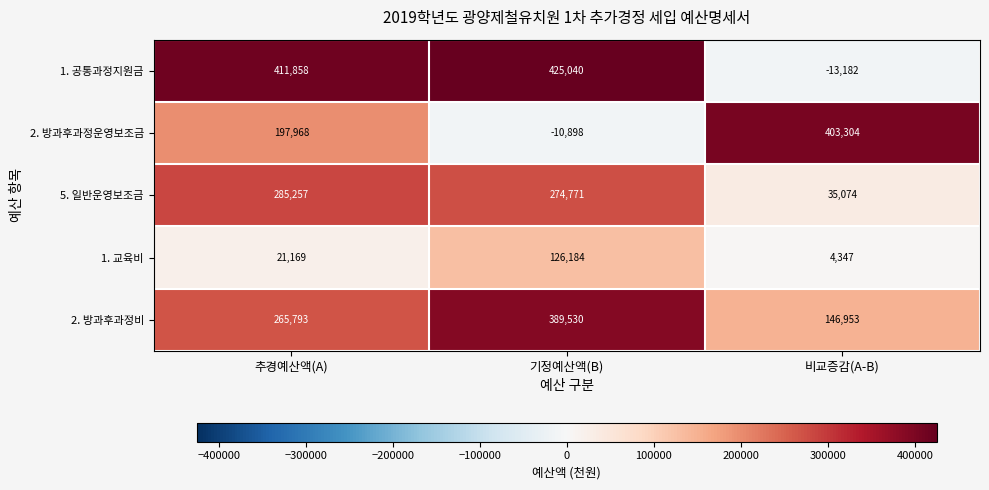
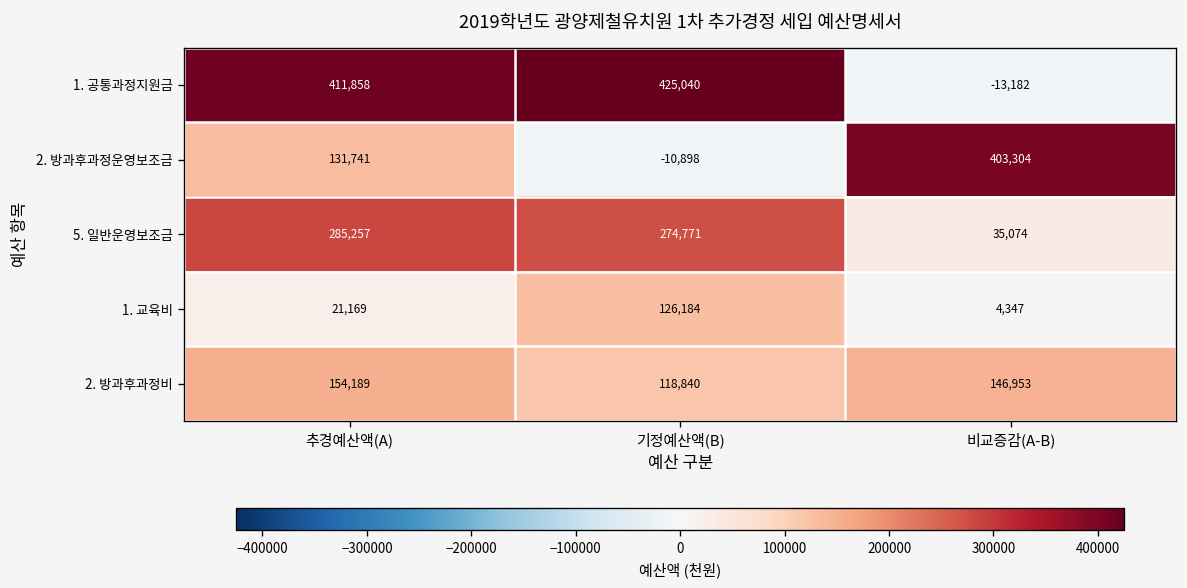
2. 방과후과정운영보조금, 추경예산액(A): 197,968 -> 131,741
2. 방과후과정비, 추경예산액(A): 265,793 -> 154,189
2. 방과후과정비, 기정예산액(B): 389,530 -> 118,840
